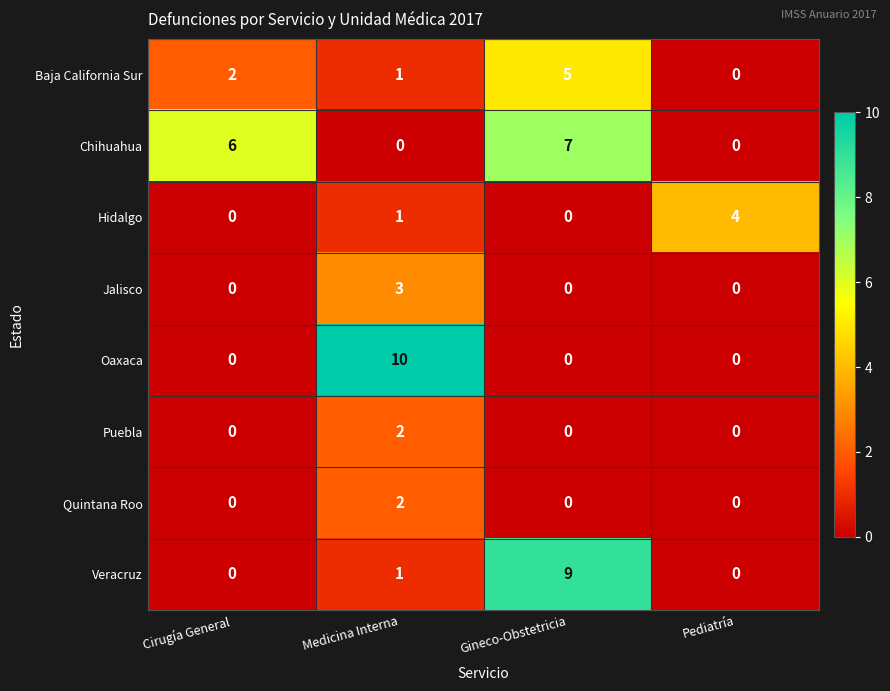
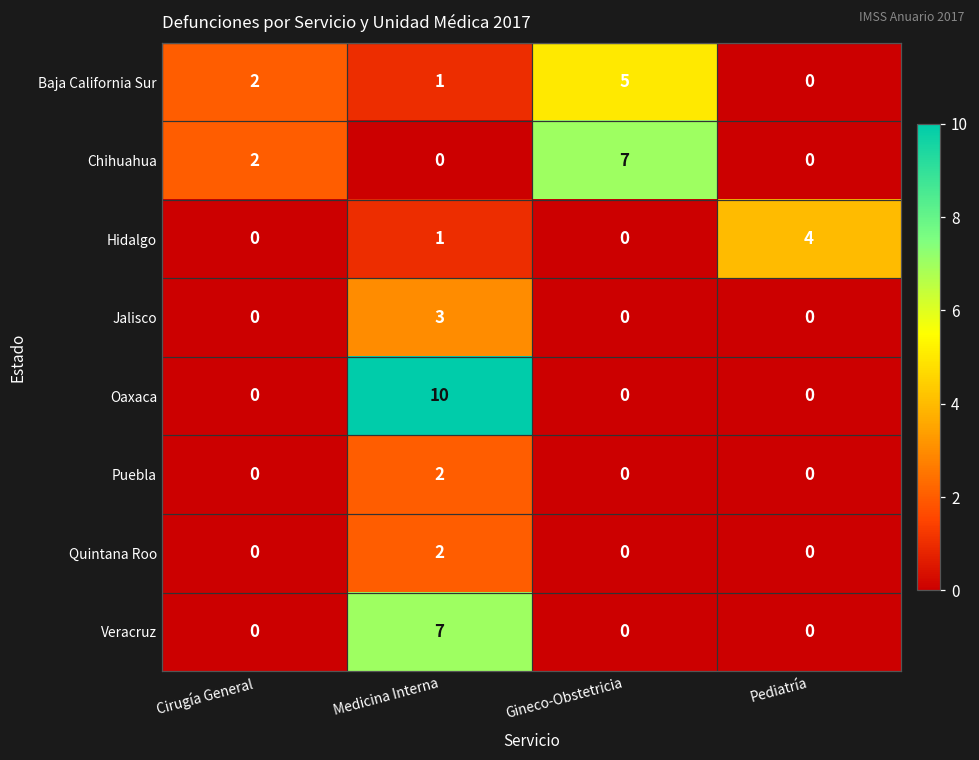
Chihuahua, Cirugía General: 6 -> 2
Veracruz, Medicina Interna: 1 -> 7
Veracruz, Gineco-Obstetricia: 9 -> 0
